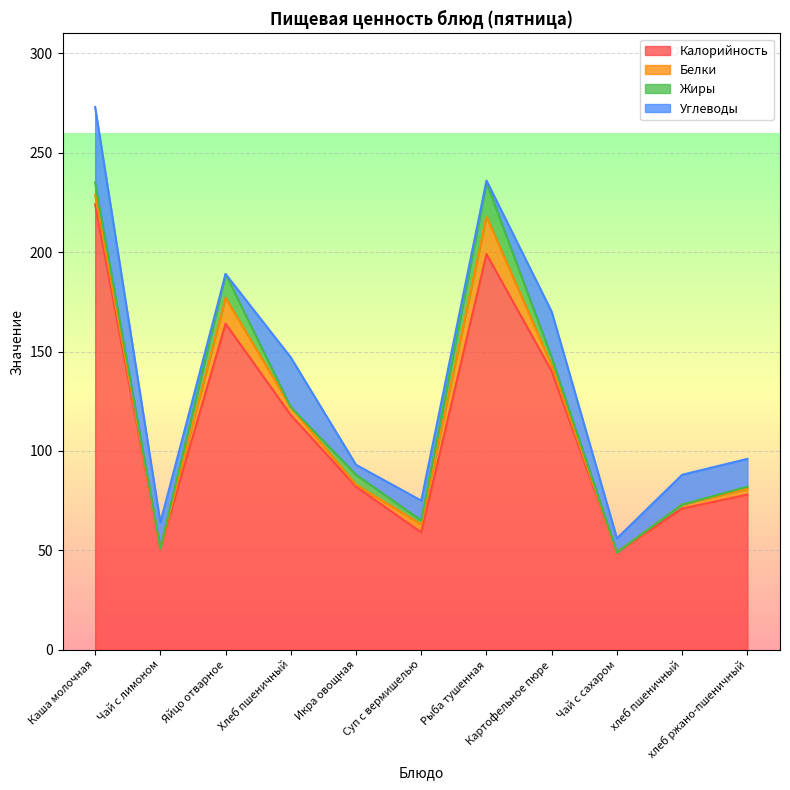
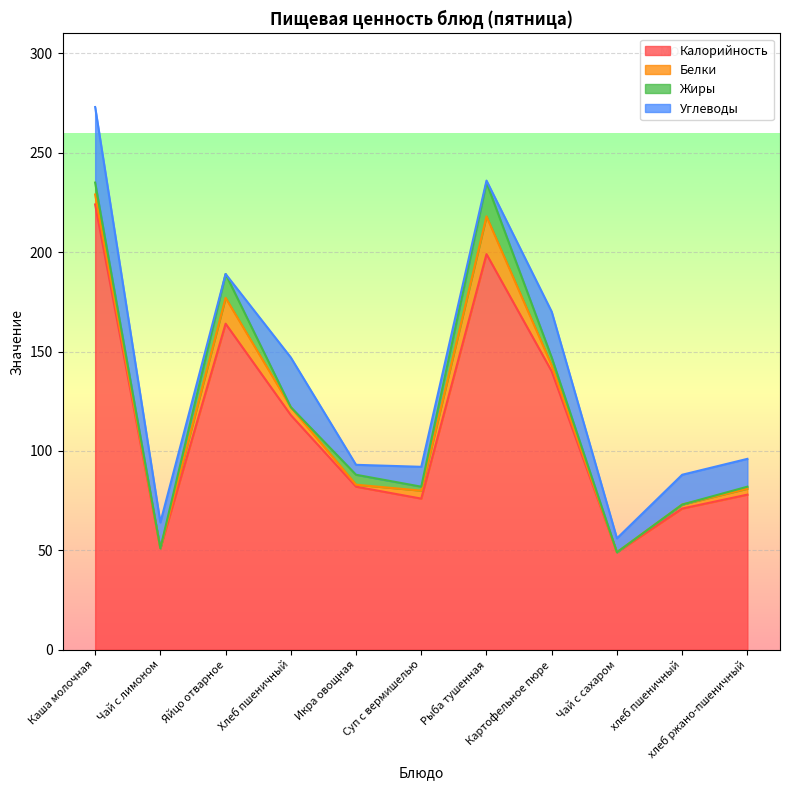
Калорийность, Суп с вермишелью: 59 -> 76
